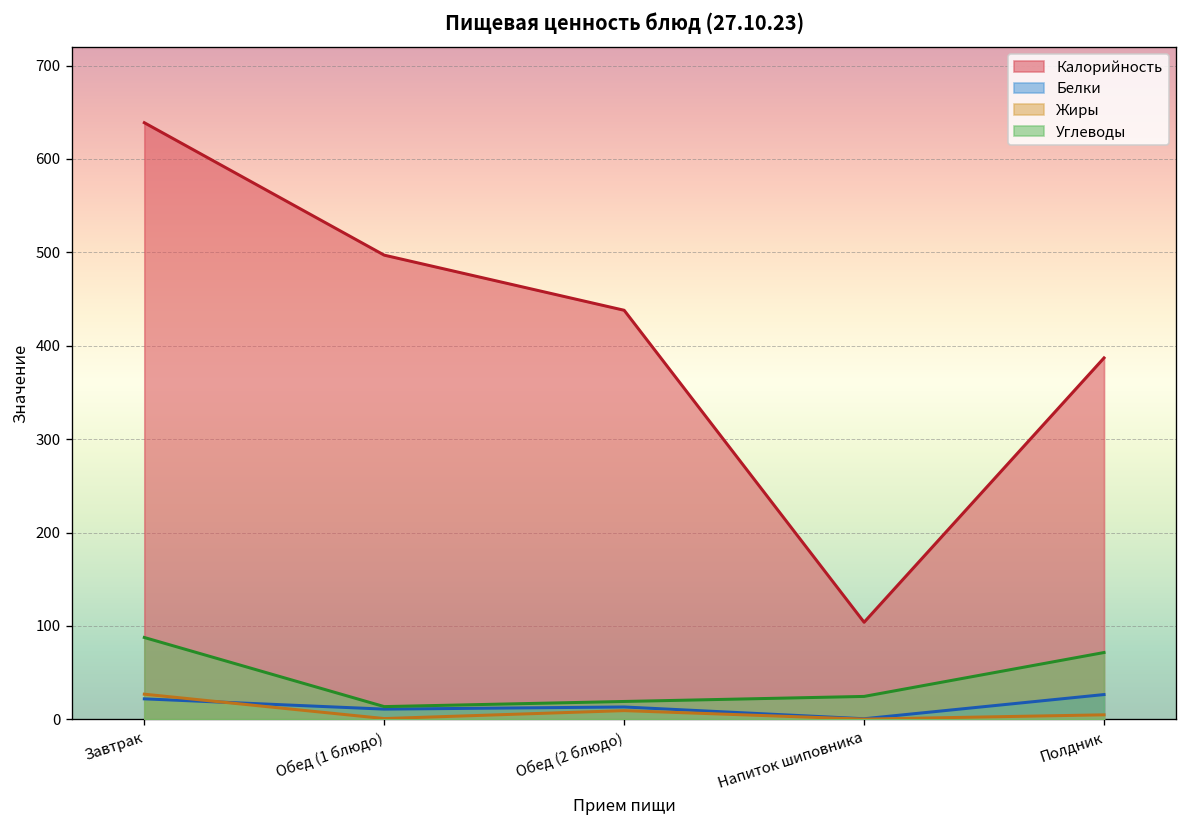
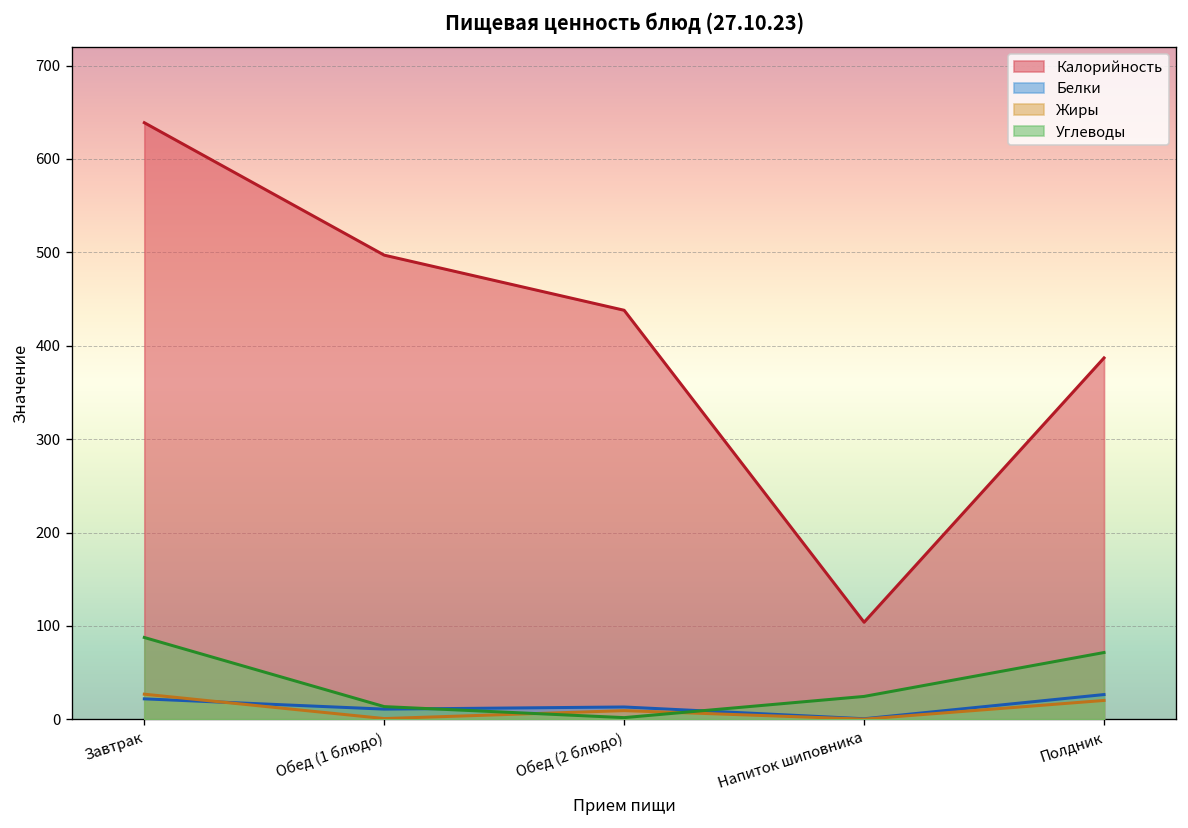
Углеводы, Обед (2 блюдо): 20 -> 0
Жиры, Полдник: 0 -> 20
